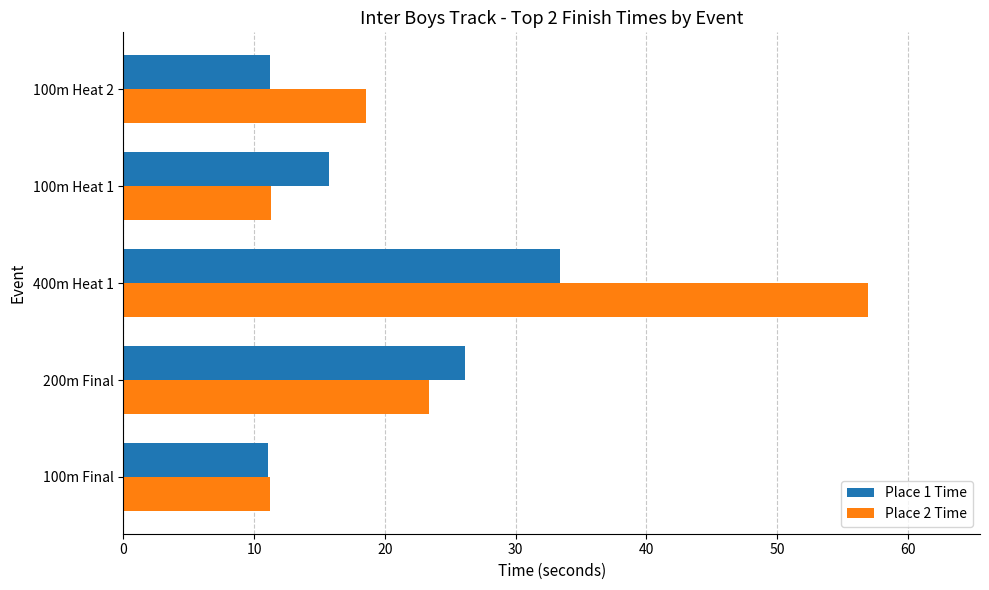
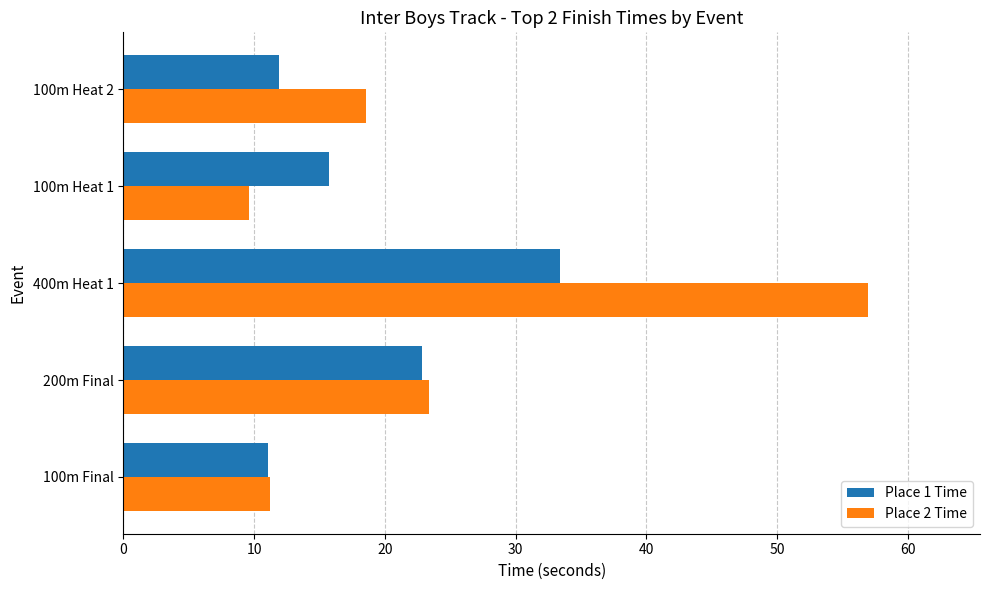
Place 1 Time, 100m Heat 2: 11.2 -> 11.9
Place 2 Time, 100m Heat 1: 11.3 -> 9.7
Place 1 Time, 200m Final: 26.1 -> 22.9
